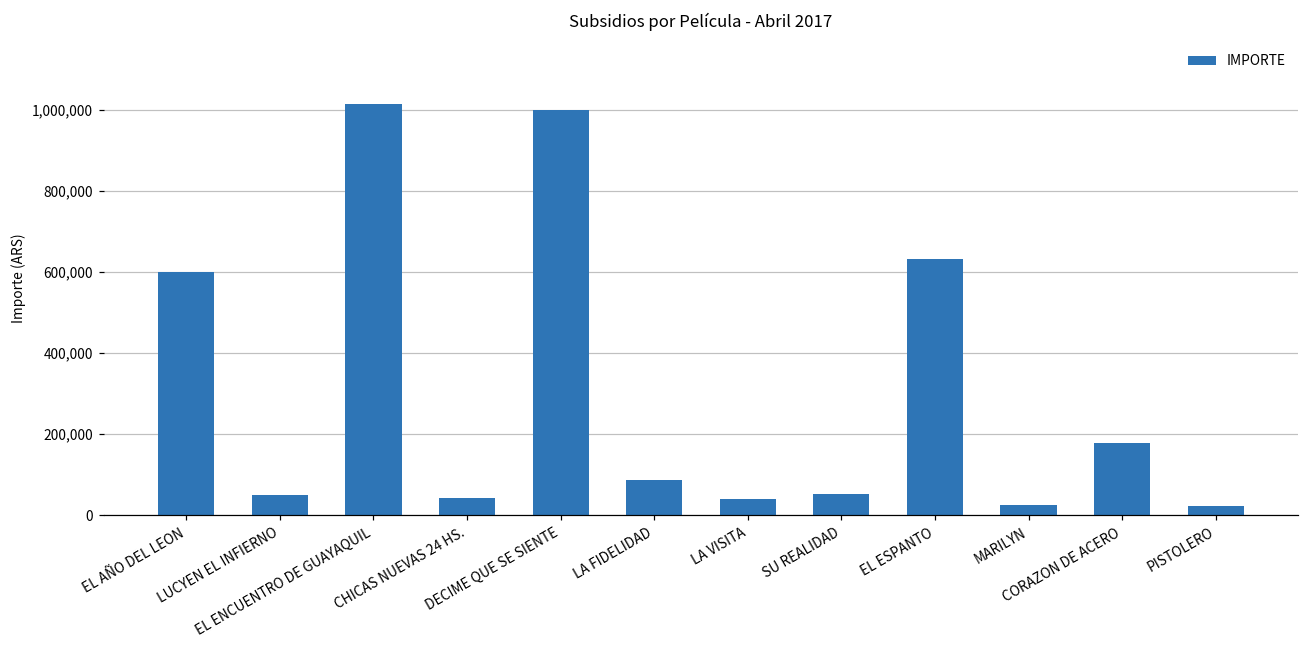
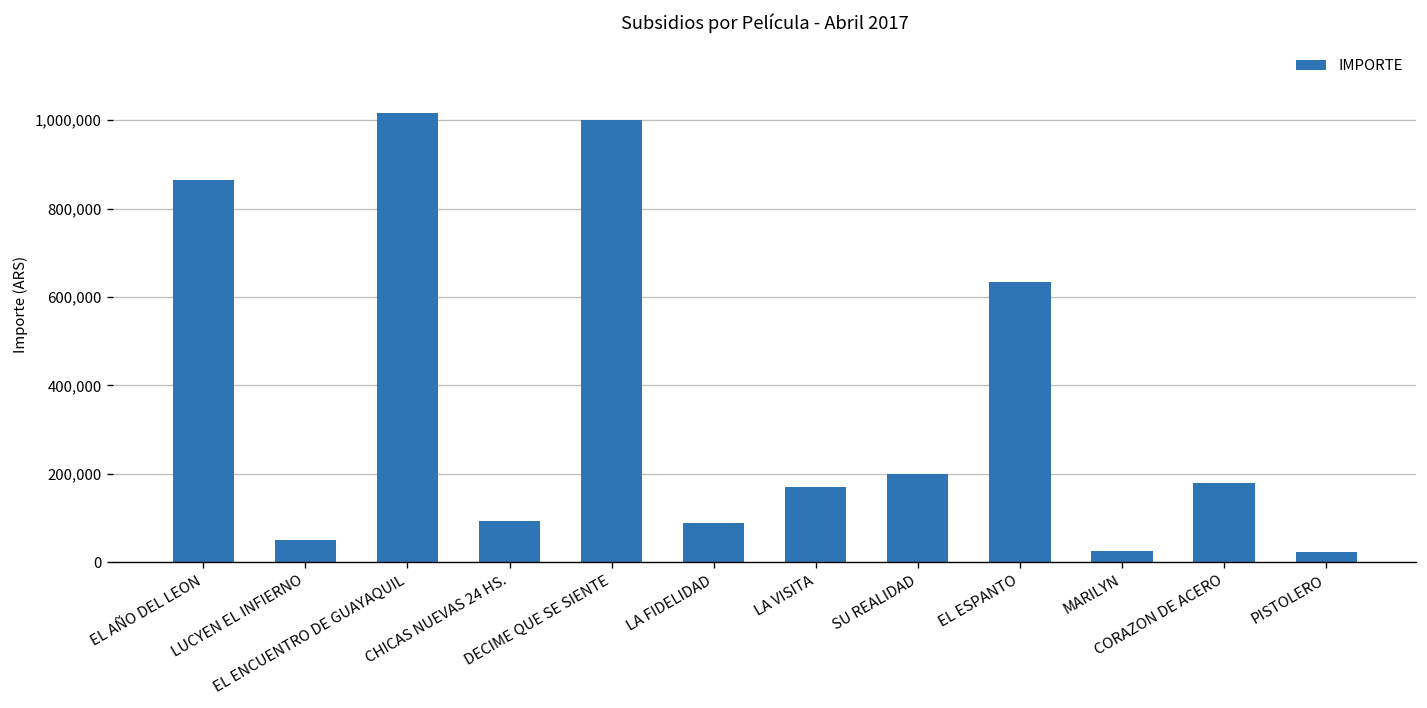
EL AÑO DEL LEON: 600,000 -> 860,000
CHICAS NUEVAS 24 HS.: 40,000 -> 90,000
LA VISITA: 40,000 -> 170,000
SU REALIDAD: 50,000 -> 200,000
